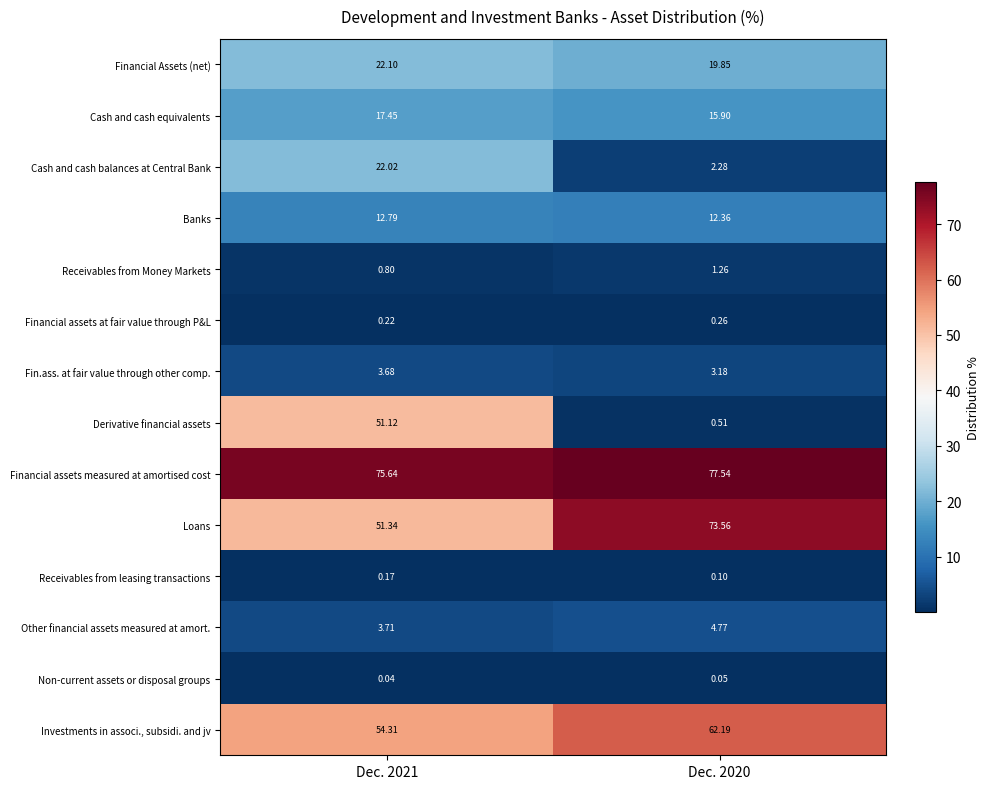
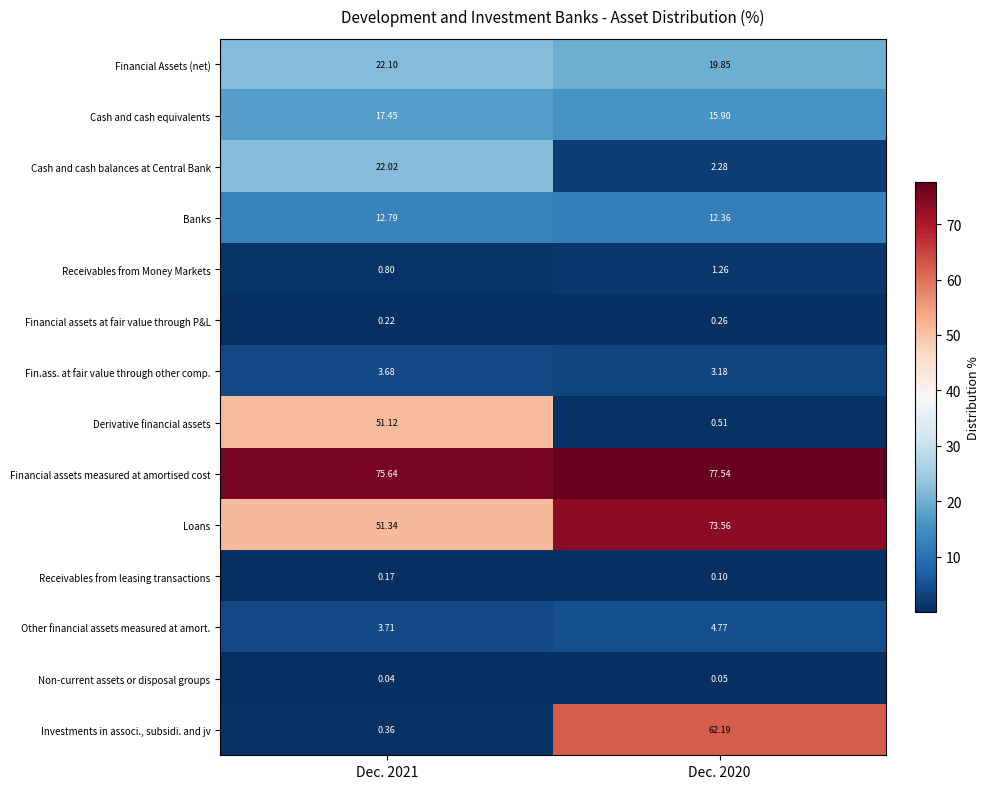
Investments in associ., subsidi. and jv, Dec. 2021: 54.31 -> 0.36
